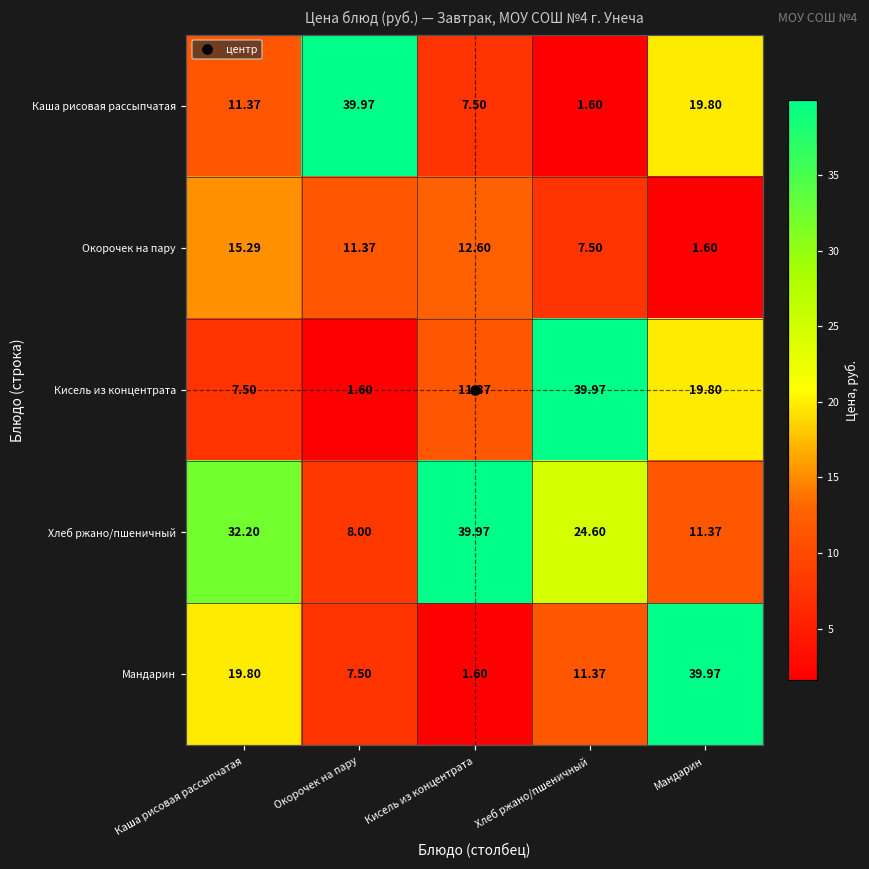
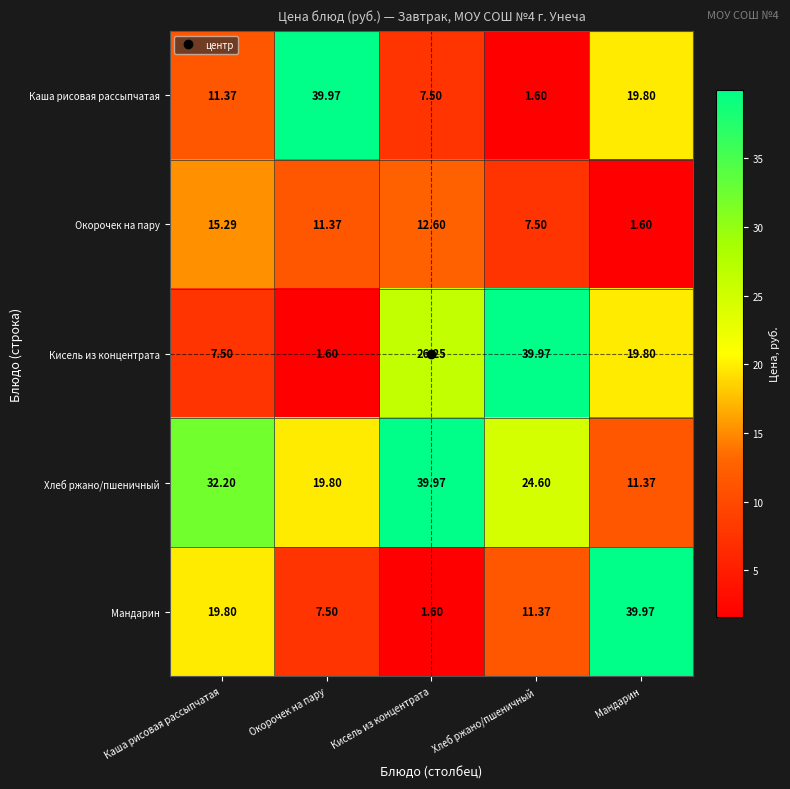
Кисель из концентрата, Кисель из концентрата: 11.37 -> 26.25
Хлеб ржано/пшеничный, Окорочек на пару: 8.00 -> 19.80
